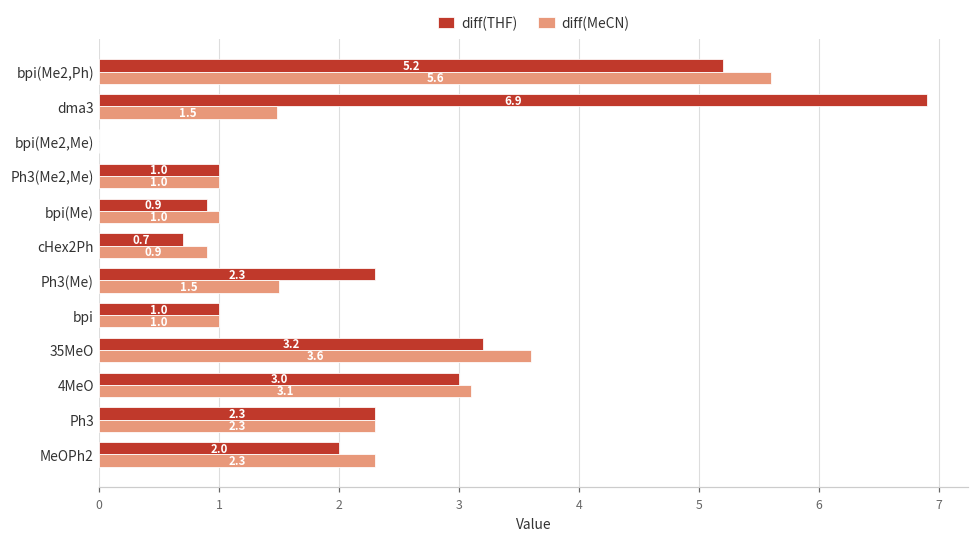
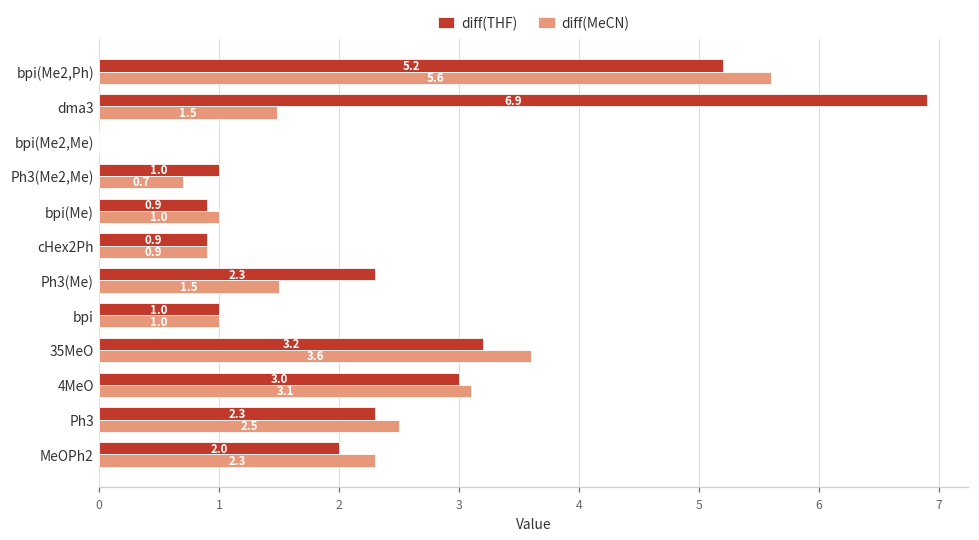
diff(MeCN), Ph3(Me2,Me): 1.0 -> 0.7
diff(THF), cHex2Ph: 0.7 -> 0.9
diff(MeCN), Ph3: 2.3 -> 2.5
